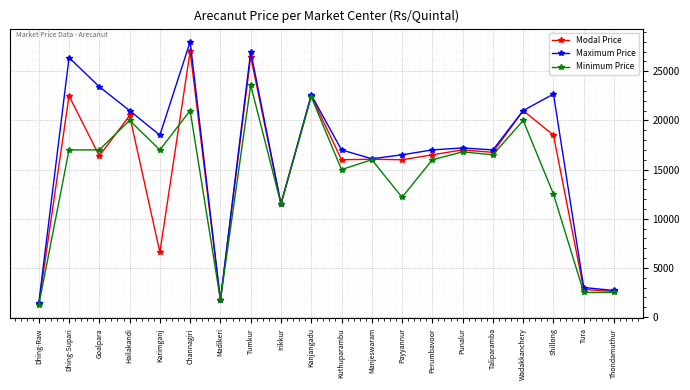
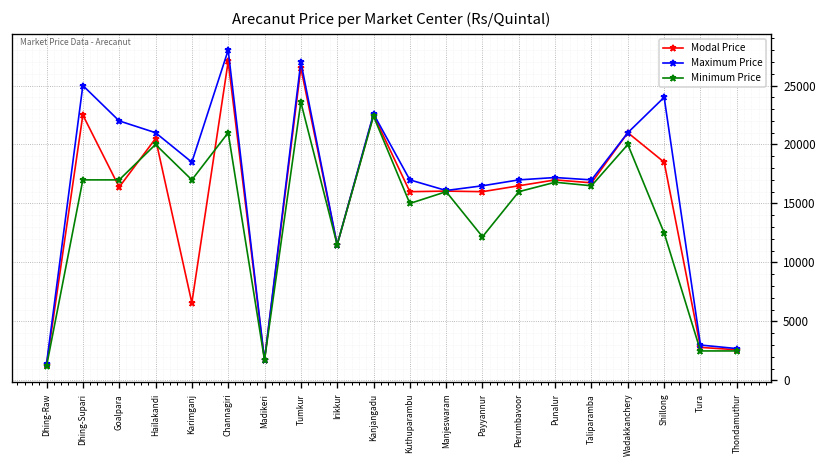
Maximum Price, Dhing-Supari: 26000 -> 25000
Maximum Price, Goalpara: 23000 -> 22000
Maximum Price, Shillong: 23000 -> 24000
